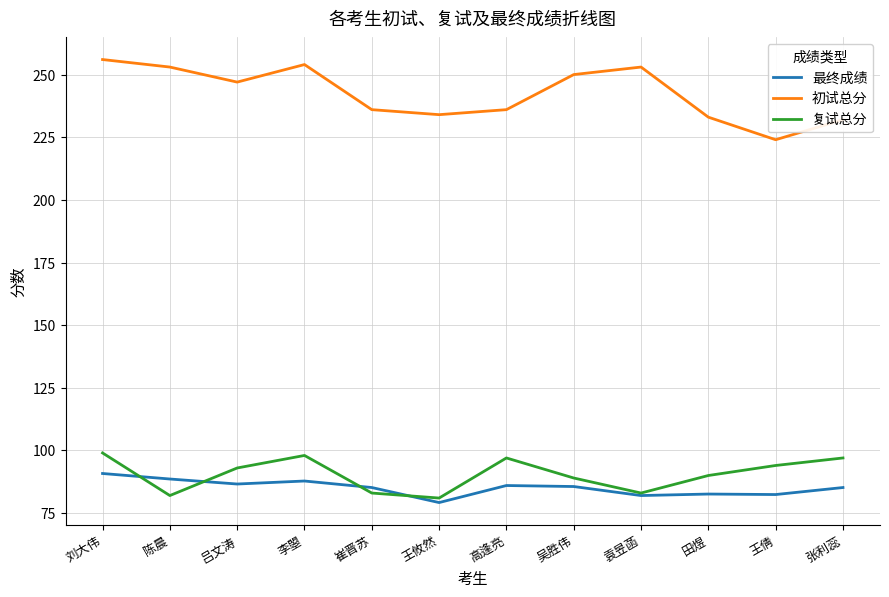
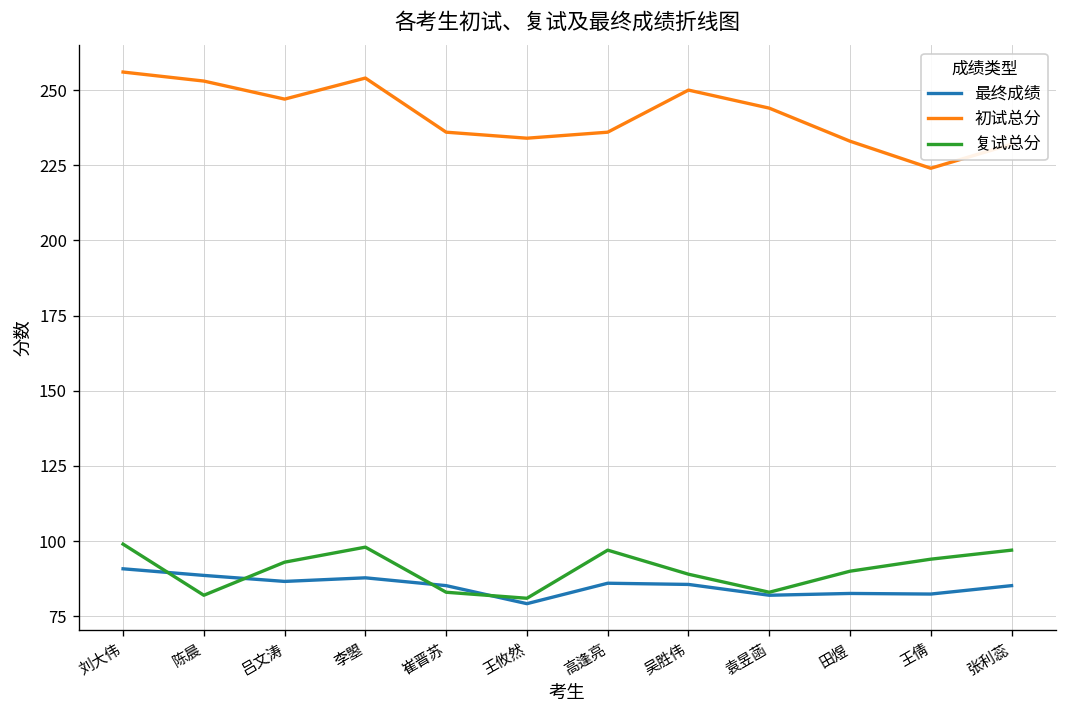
初试总分, 袁昱菡: 253 -> 244
